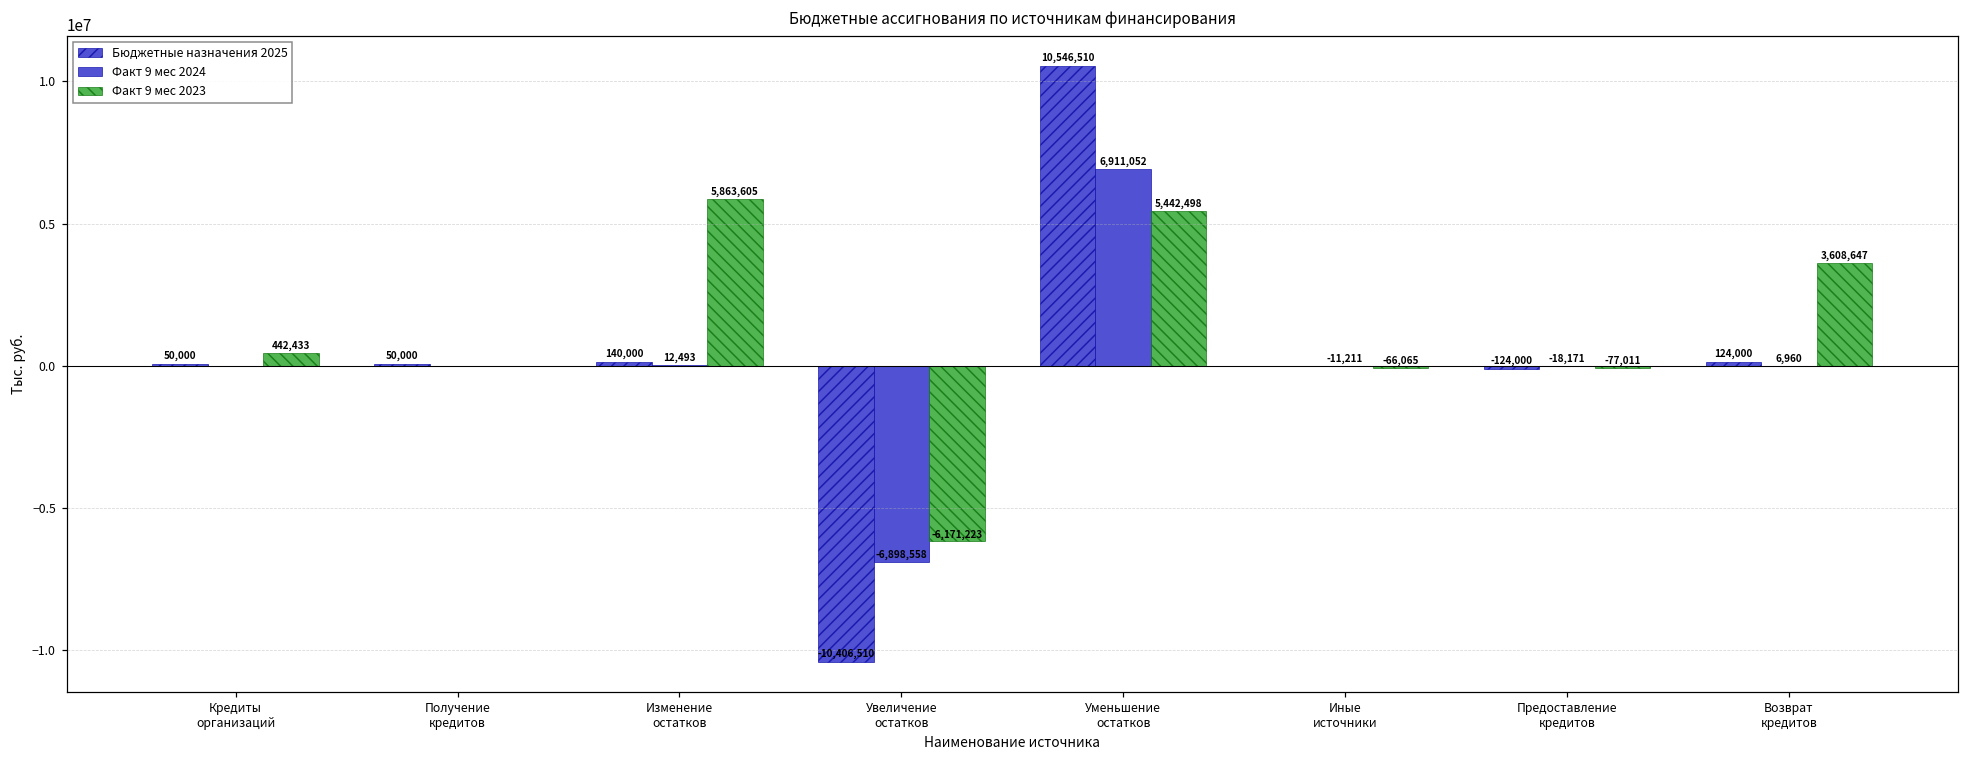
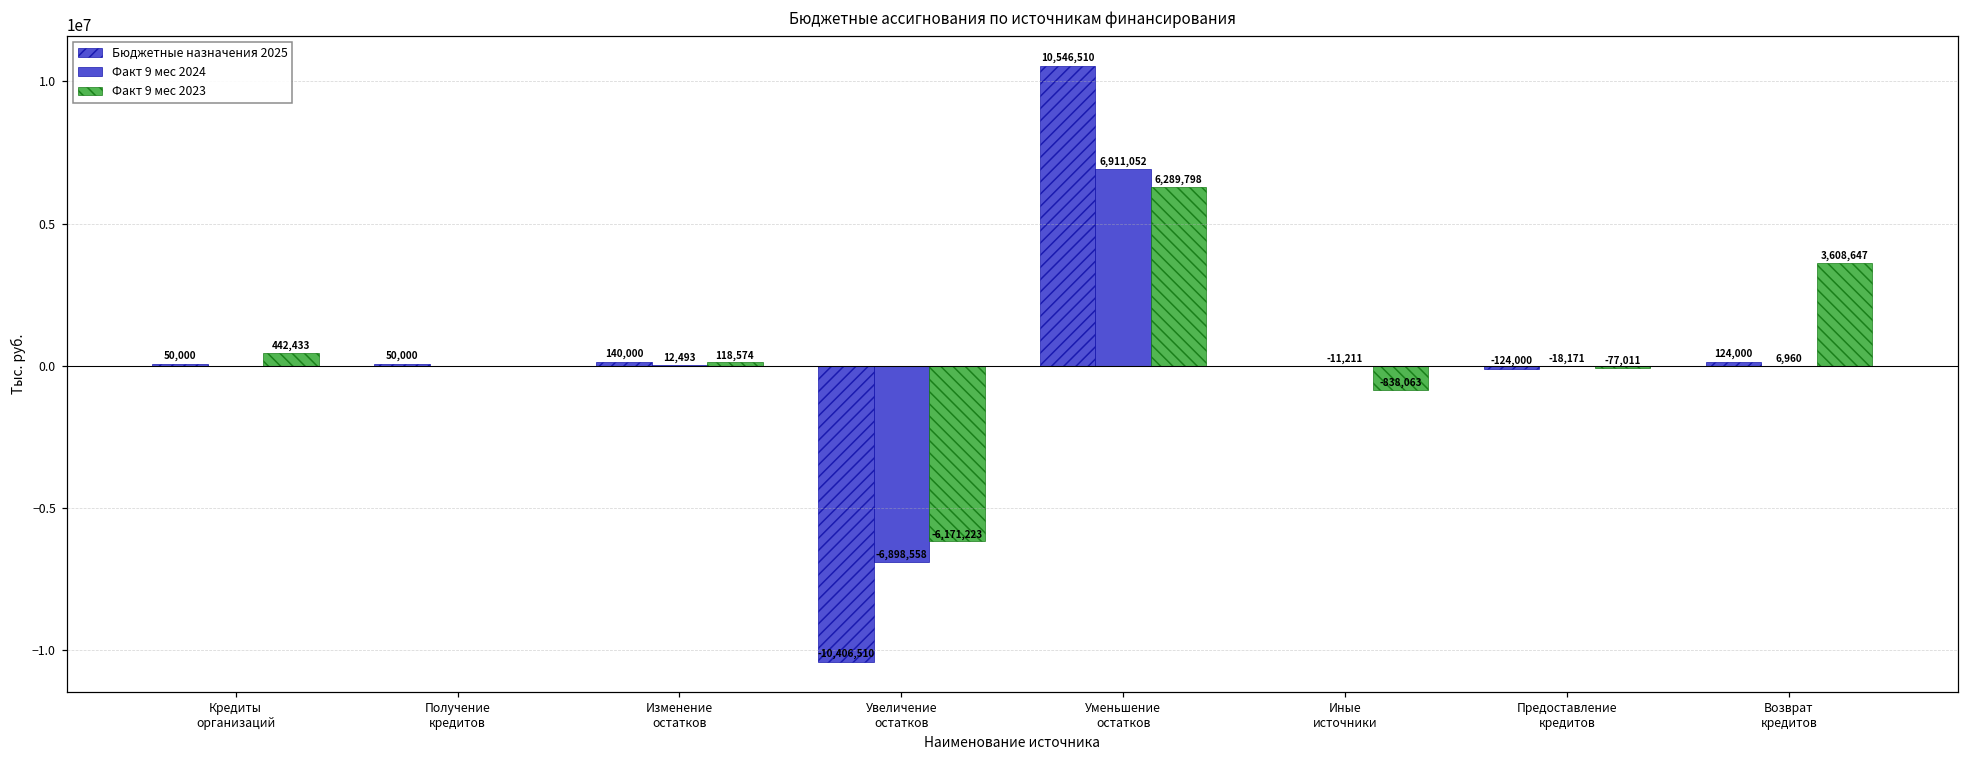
Факт 9 мес 2023, Изменение остатков: 5,863,605 -> 118,574
Факт 9 мес 2023, Уменьшение остатков: 5,442,498 -> 6,289,798
Факт 9 мес 2023, Иные источники: -66,065 -> -838,063
